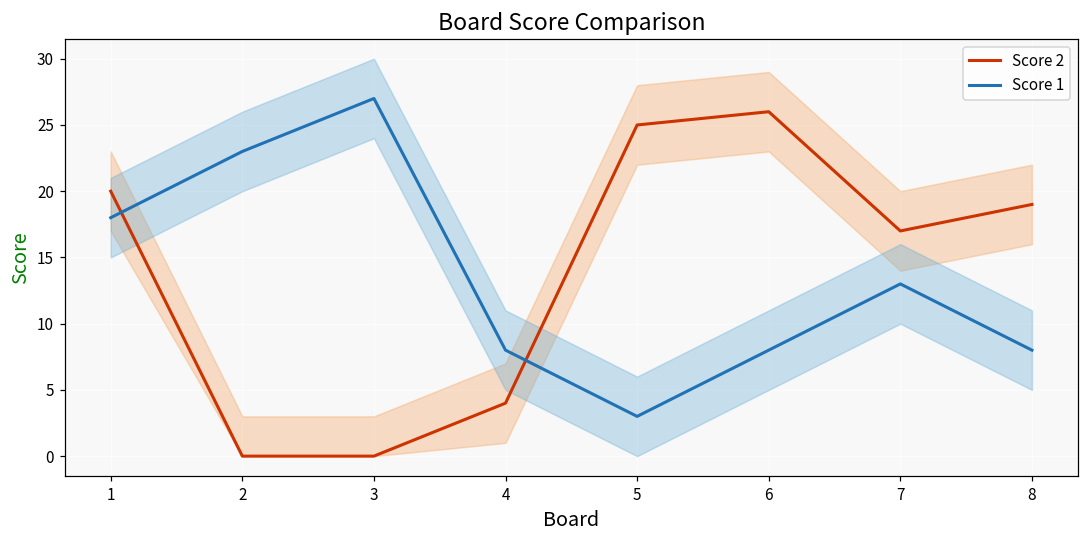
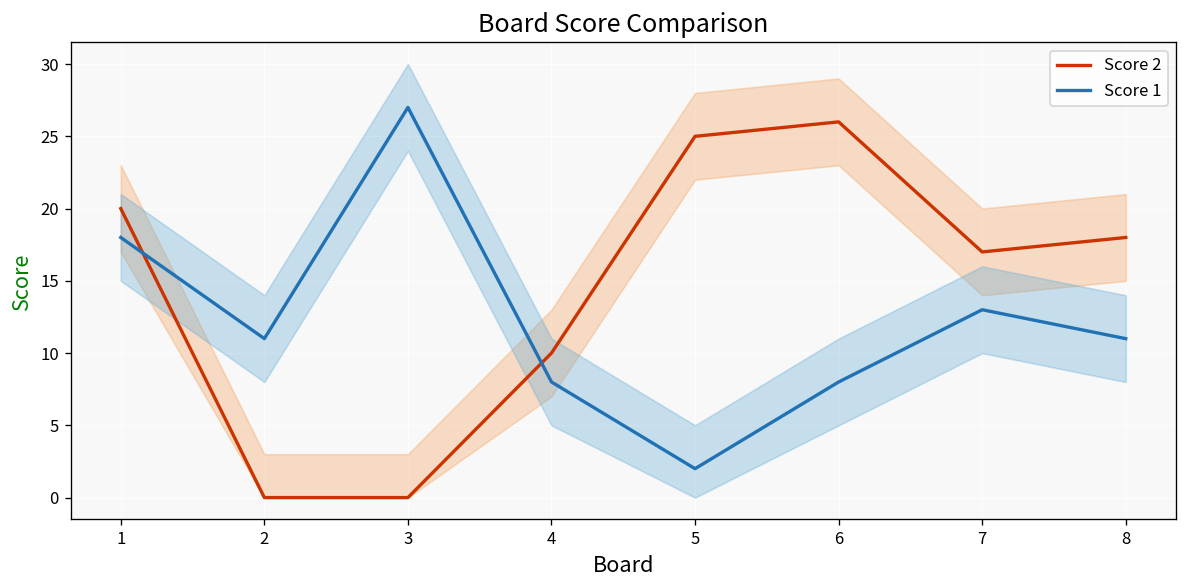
Score 1, 2: 23 -> 11
Score 2, 4: 4 -> 10
Score 1, 5: 3 -> 2
Score 2, 8: 19 -> 18
Score 1, 8: 8 -> 11
